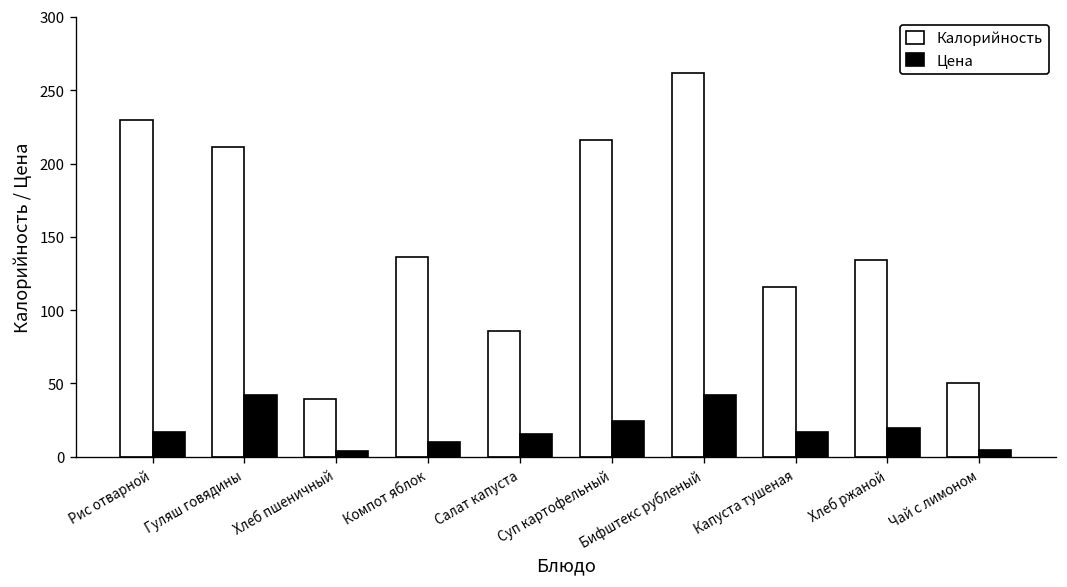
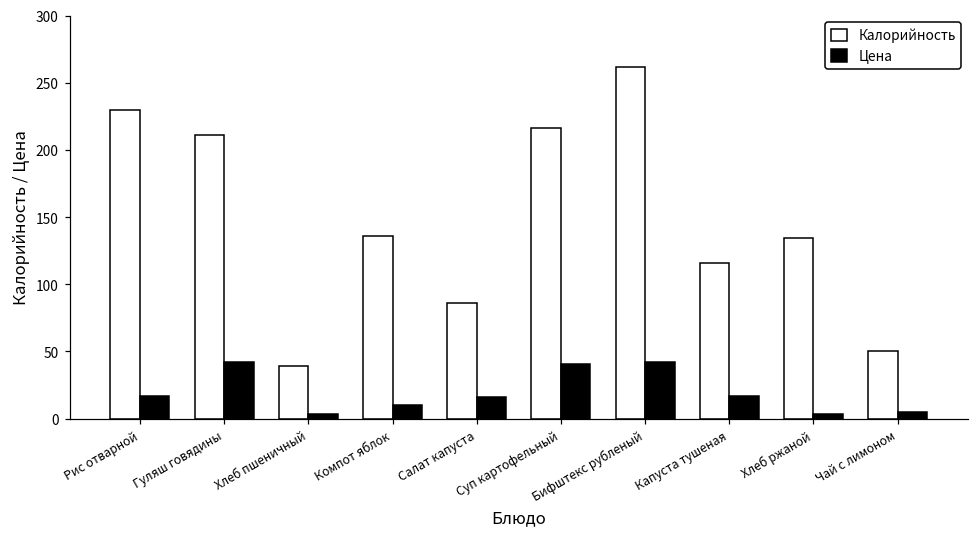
Цена, Суп картофельный: 24 -> 41
Цена, Хлеб ржаной: 20 -> 4
